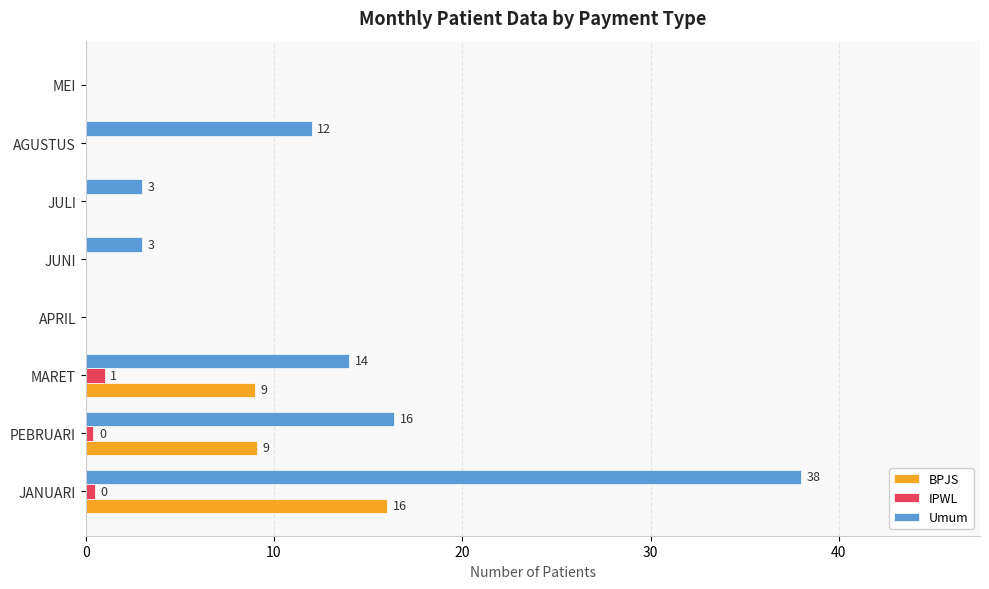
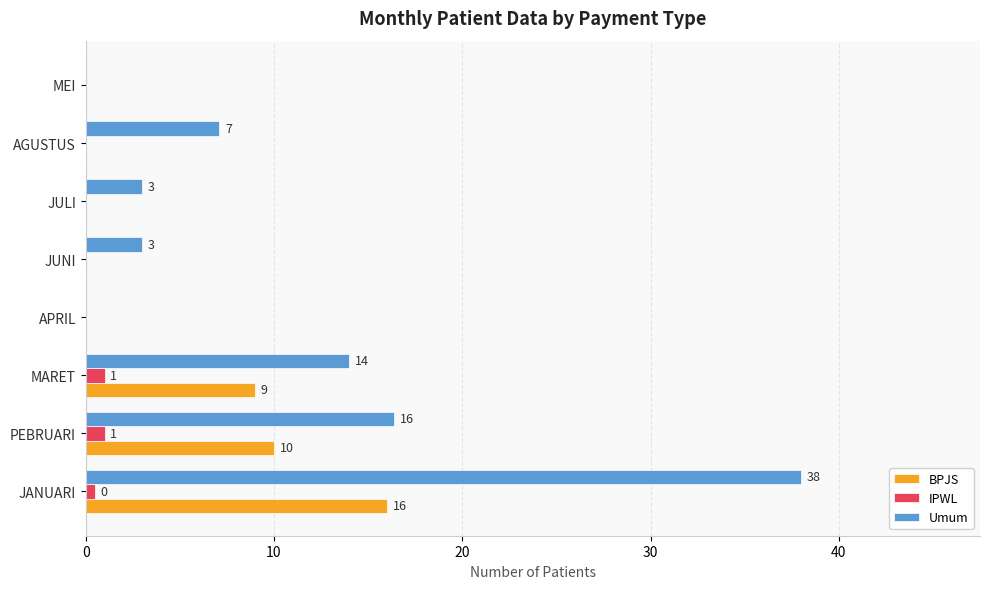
Umum, AGUSTUS: 12 -> 7
IPWL, PEBRUARI: 0 -> 1
BPJS, PEBRUARI: 9 -> 10
